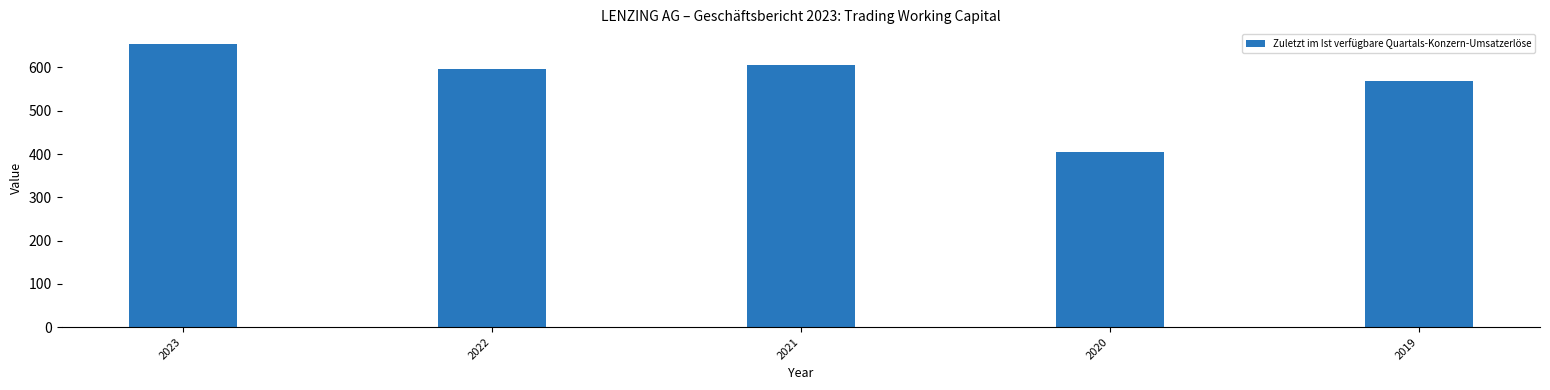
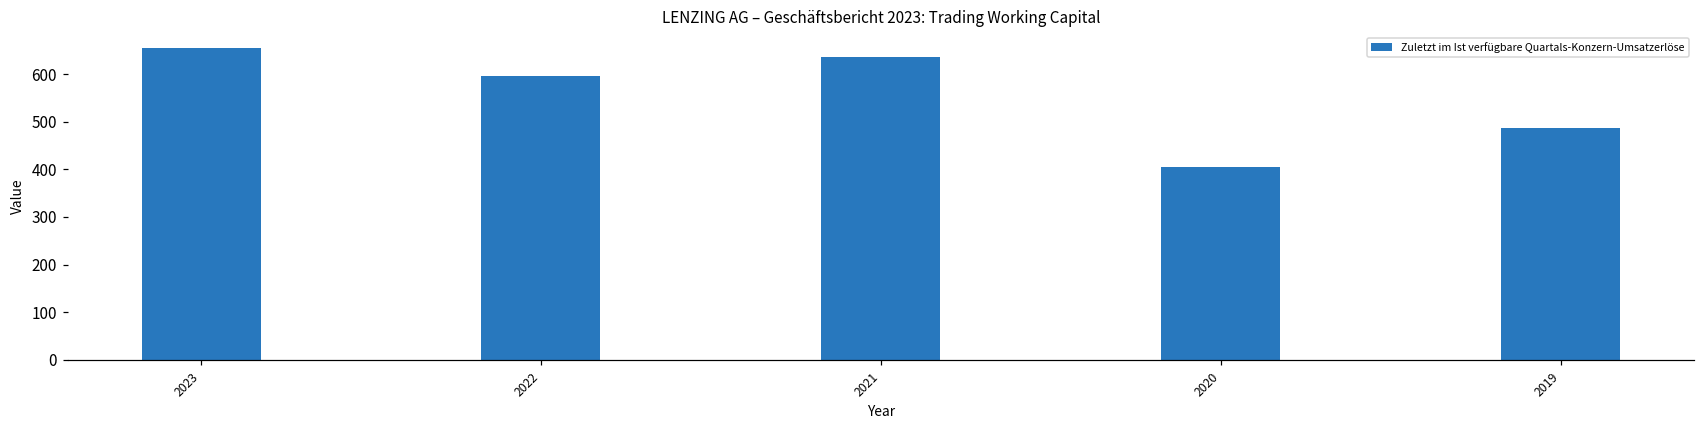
2021: 610 -> 640
2019: 570 -> 490
